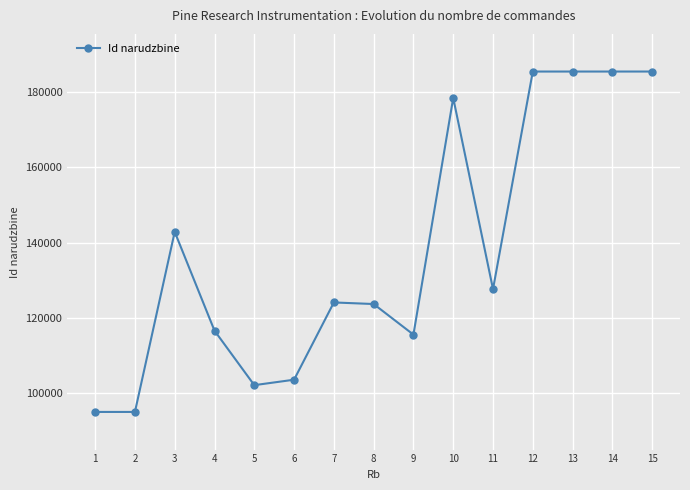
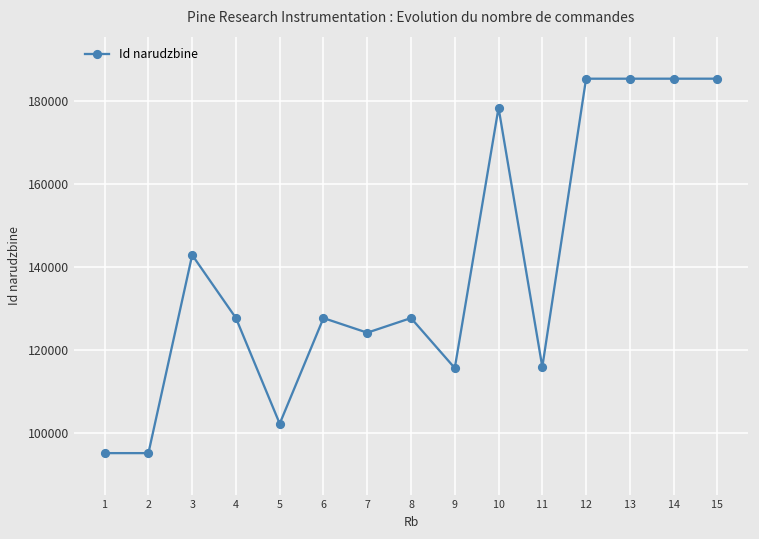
4: 117000 -> 128000
6: 104000 -> 128000
8: 124000 -> 128000
11: 128000 -> 116000
